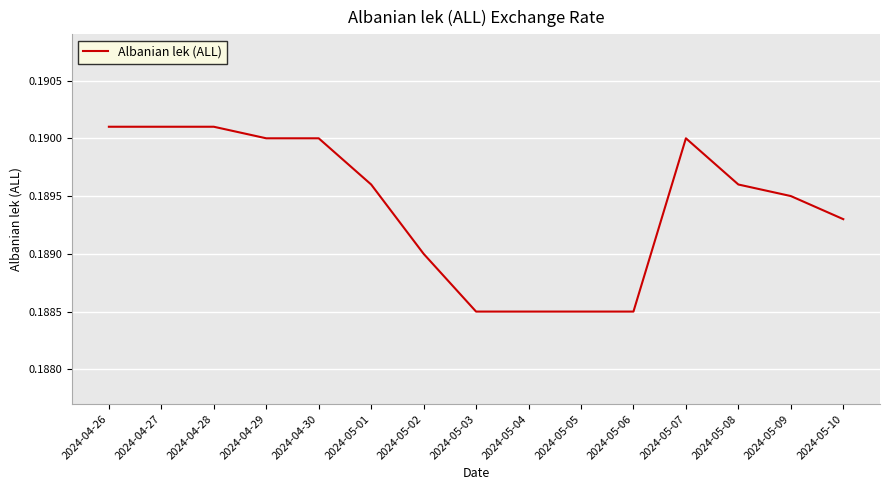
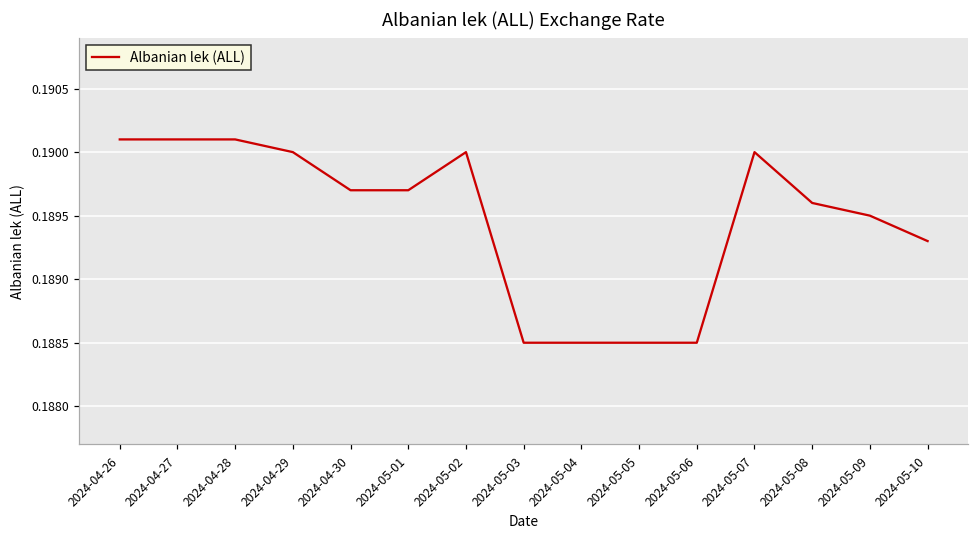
2024-04-30: 0.1900 -> 0.1897
2024-05-01: 0.1896 -> 0.1897
2024-05-02: 0.189 -> 0.190
